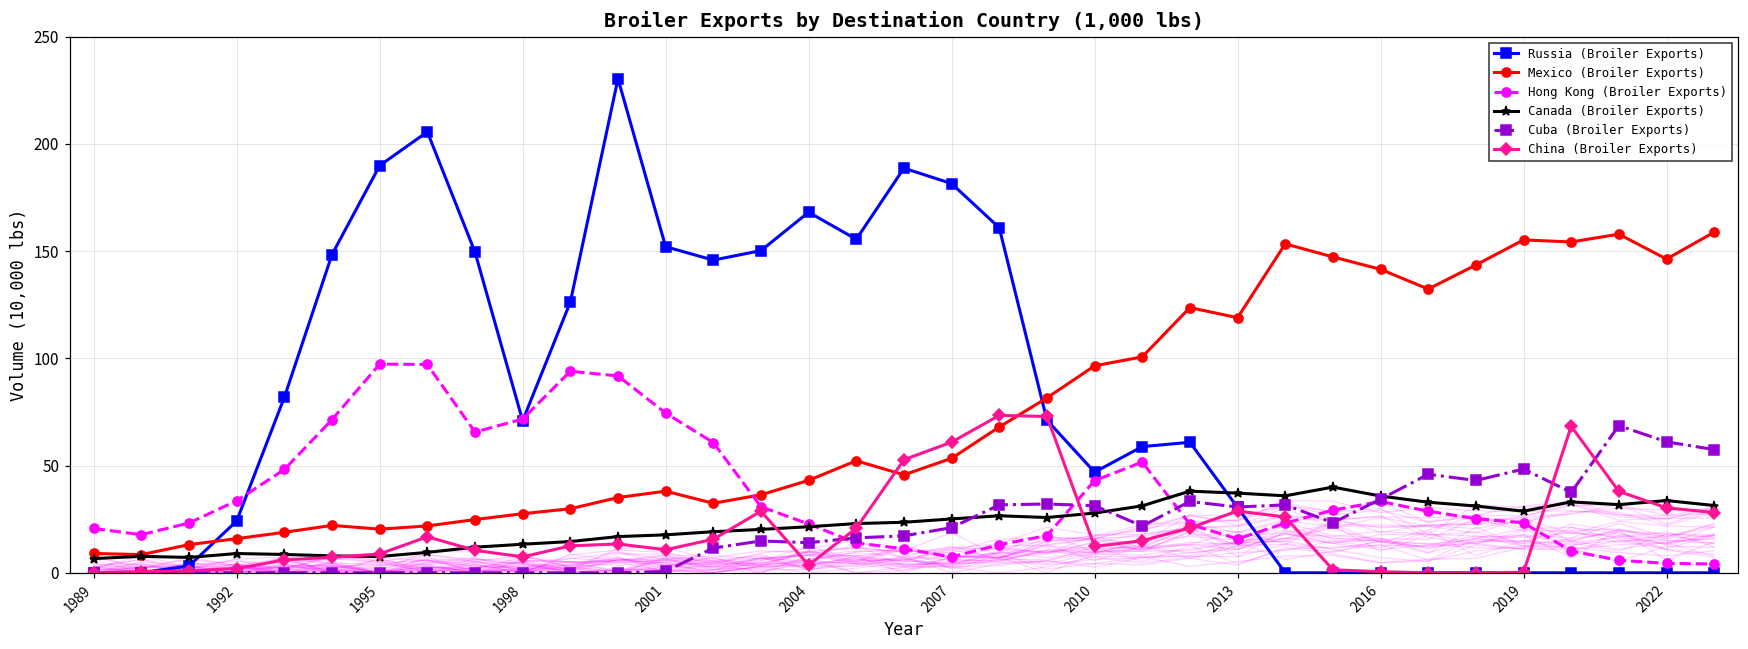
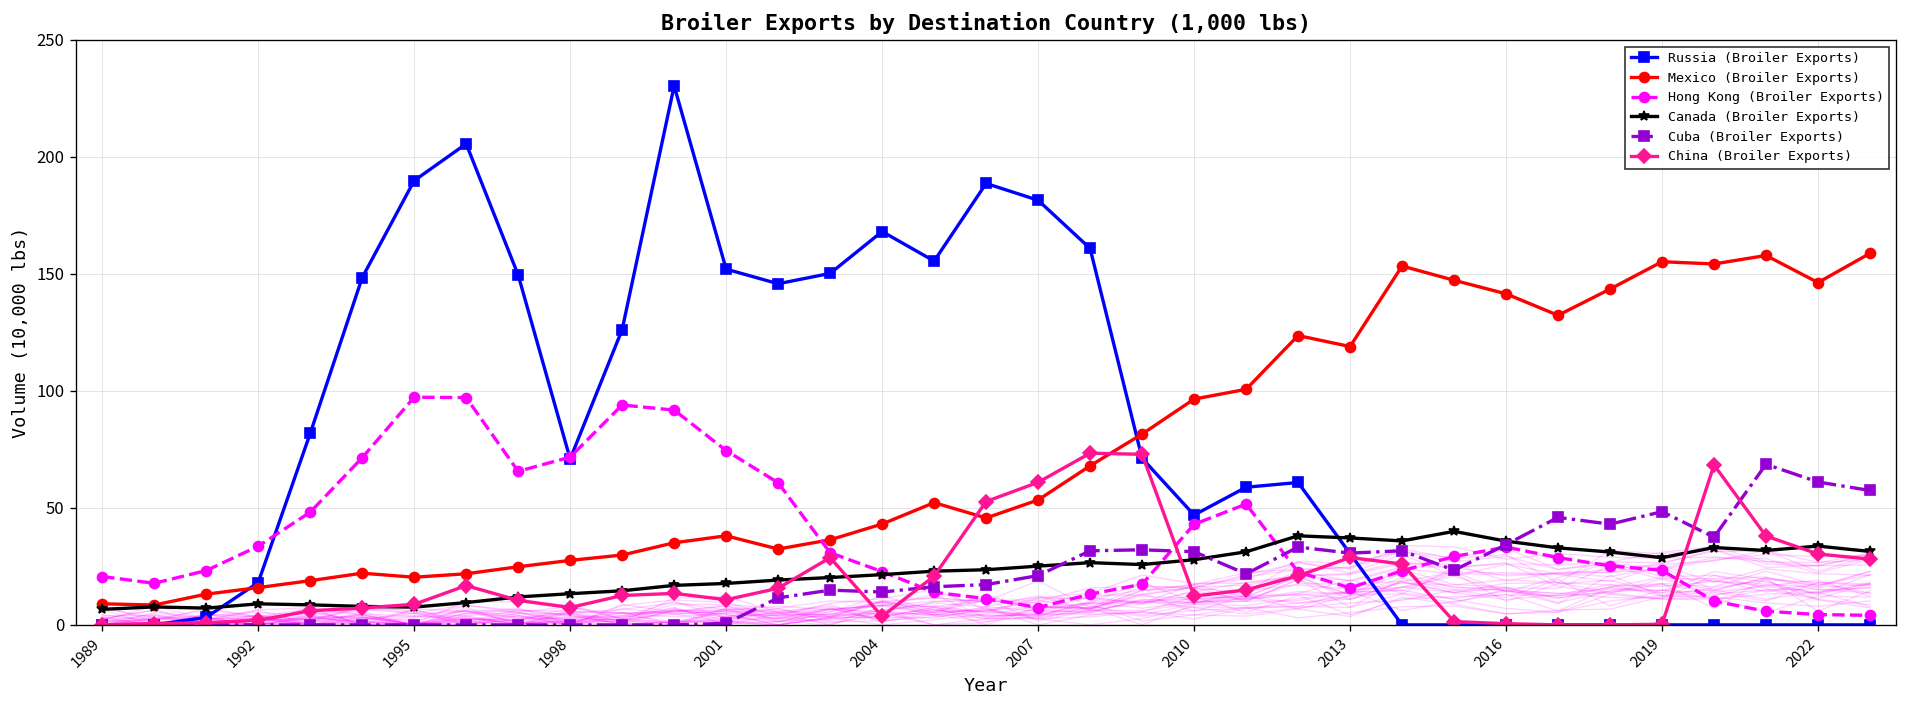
Russia (Broiler Exports), 1992: 24 -> 18
